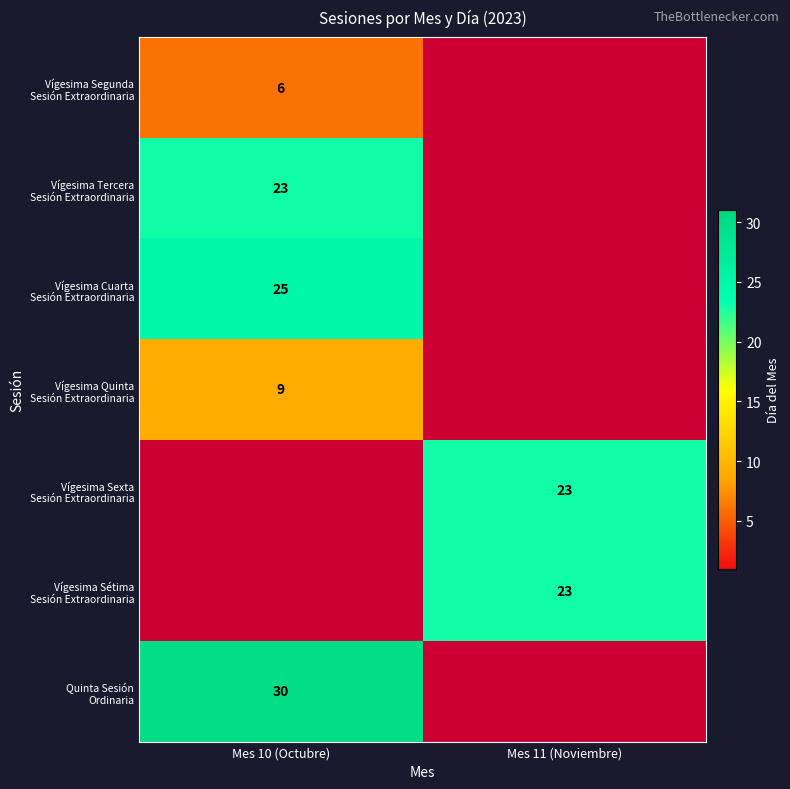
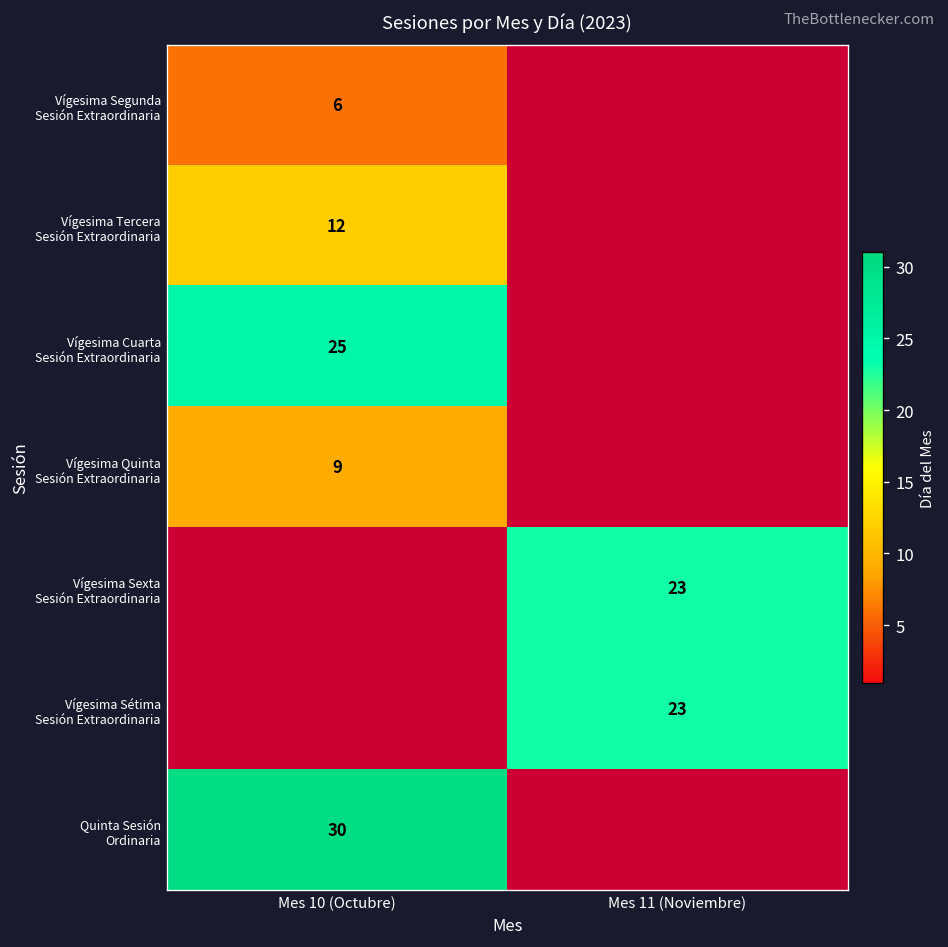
Vígesima Tercera Sesión Extraordinaria, Mes 10 (Octubre): 23 -> 12
